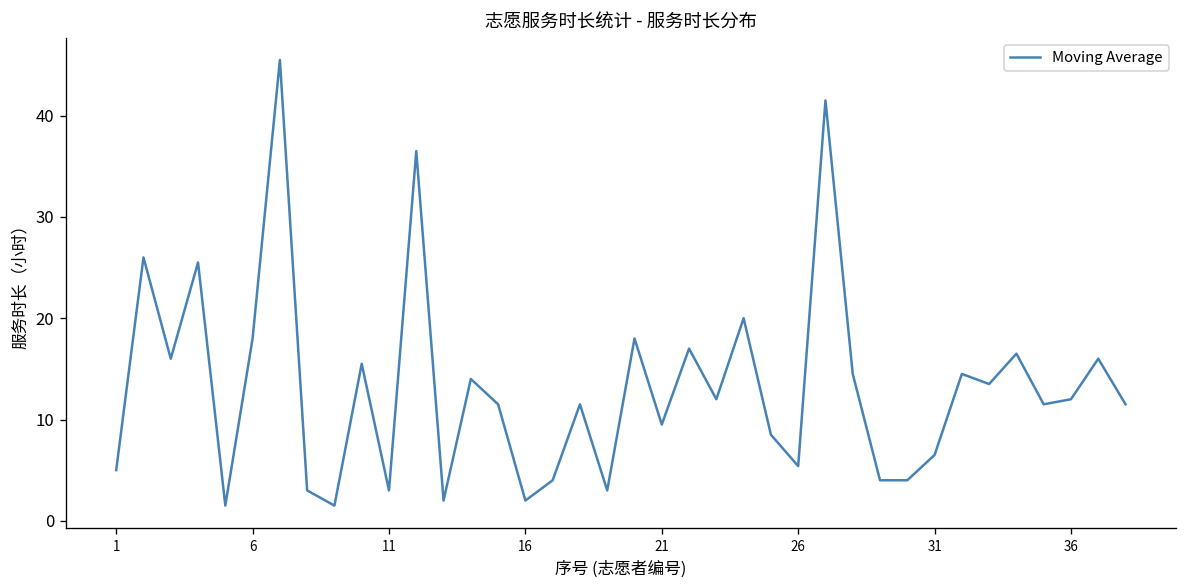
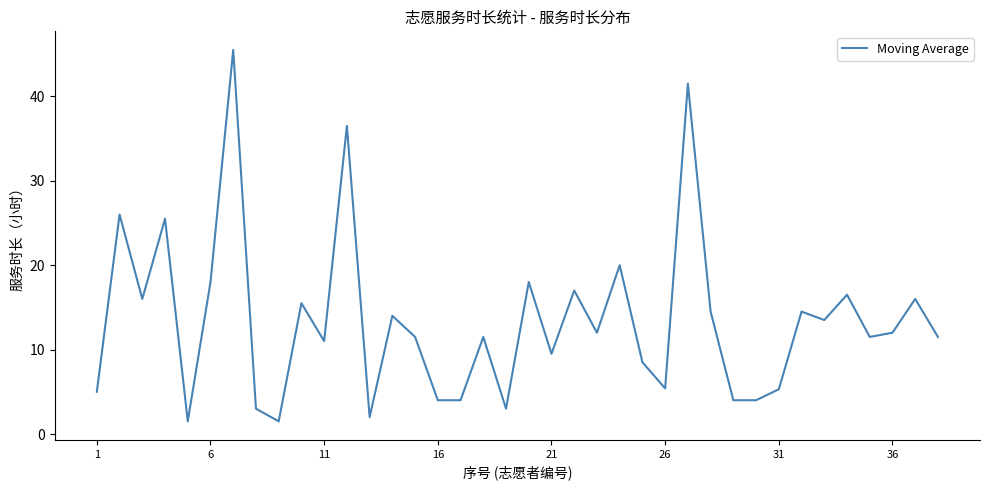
11: 3 -> 11
16: 2 -> 4
31: 7 -> 5
